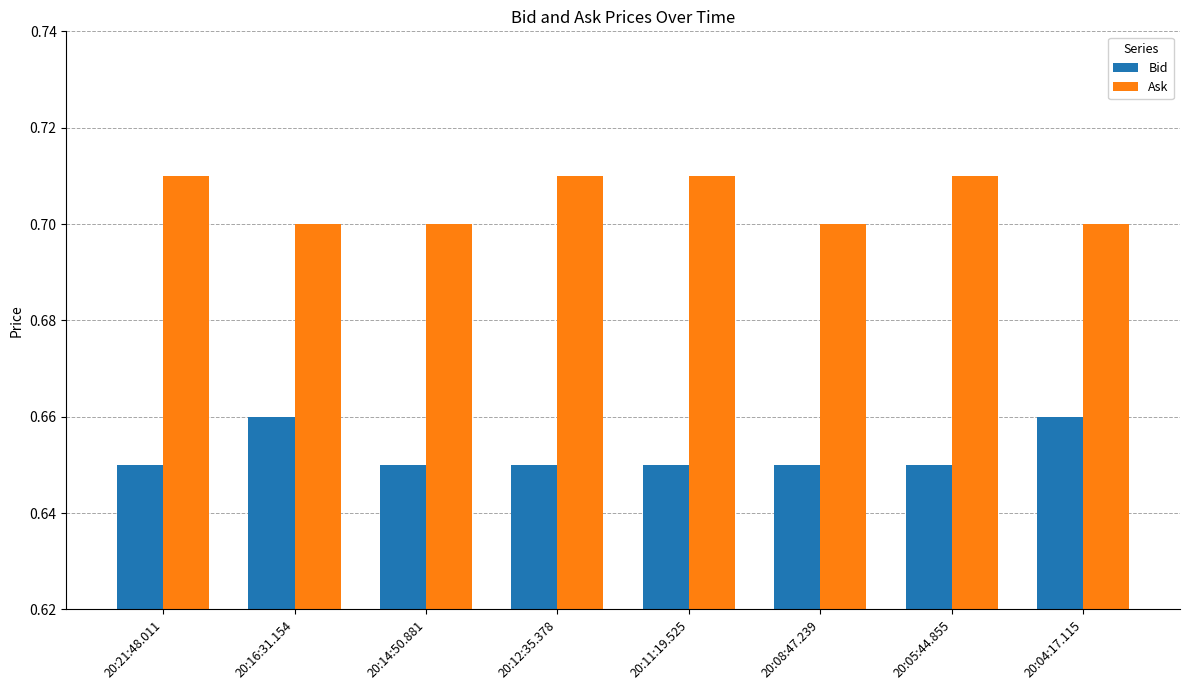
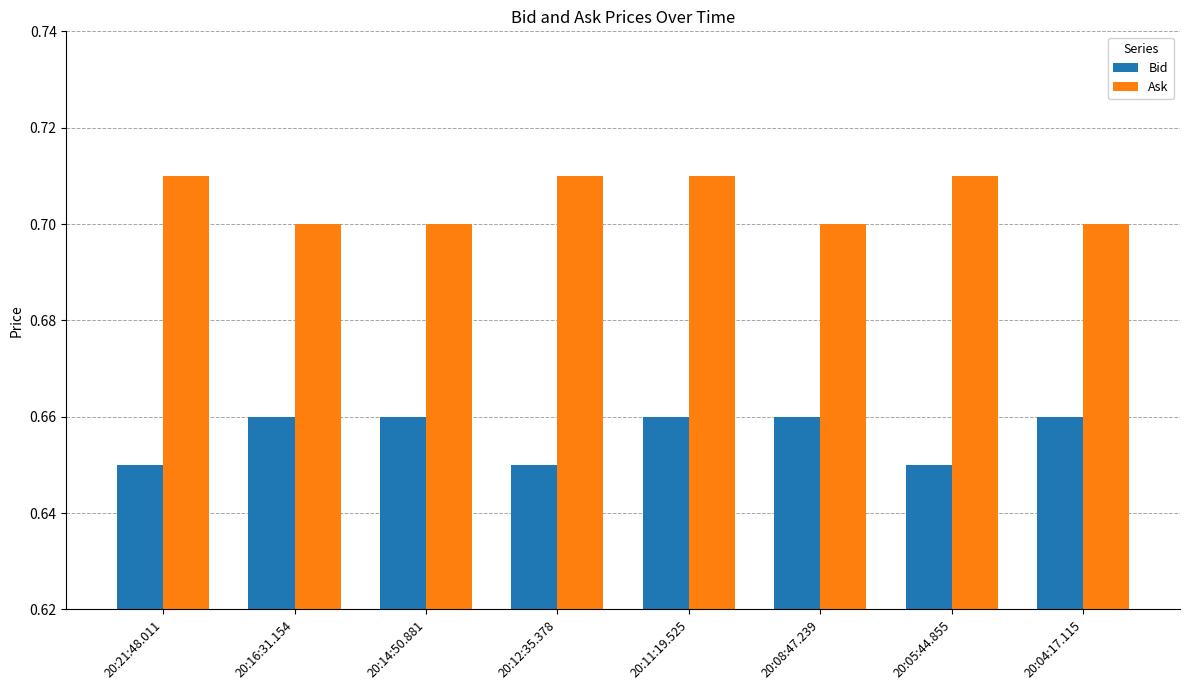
Bid, 20:14:50.881: 0.65 -> 0.66
Bid, 20:11:19.525: 0.65 -> 0.66
Bid, 20:08:47.239: 0.65 -> 0.66
